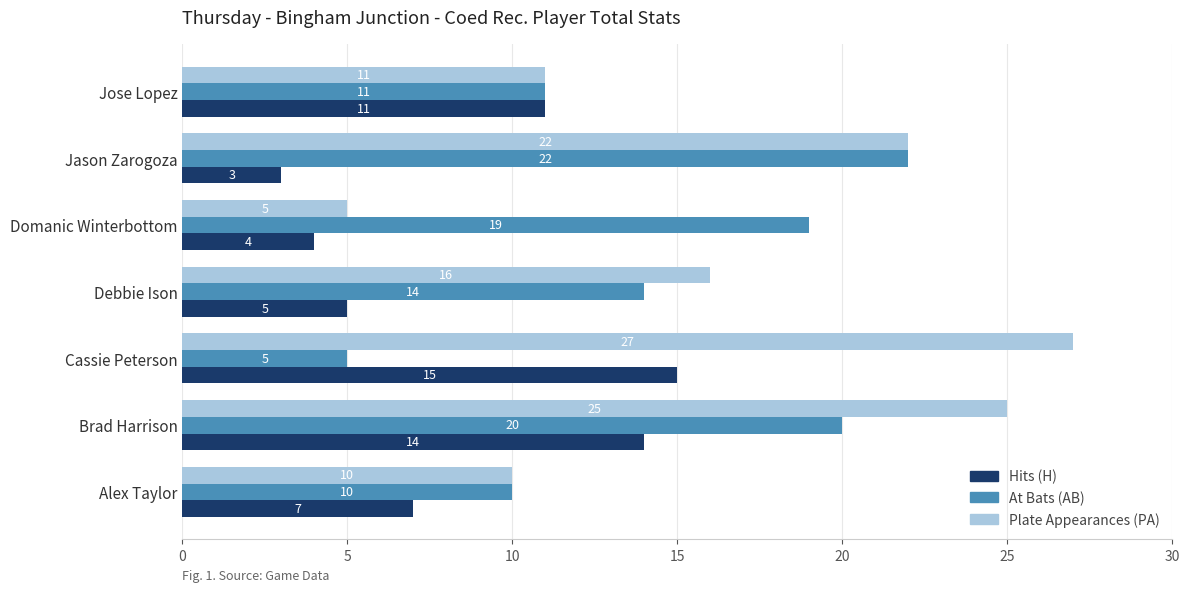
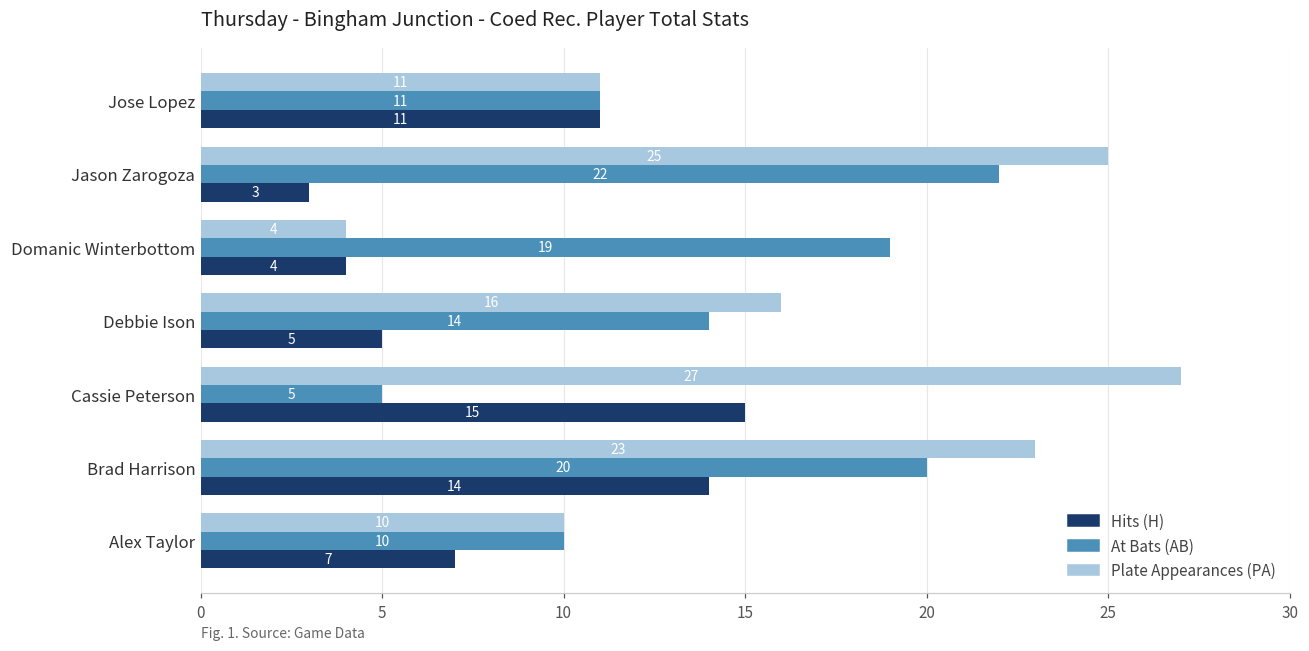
Plate Appearances (PA), Jason Zarogoza: 22 -> 25
Plate Appearances (PA), Domanic Winterbottom: 5 -> 4
Plate Appearances (PA), Brad Harrison: 25 -> 23
